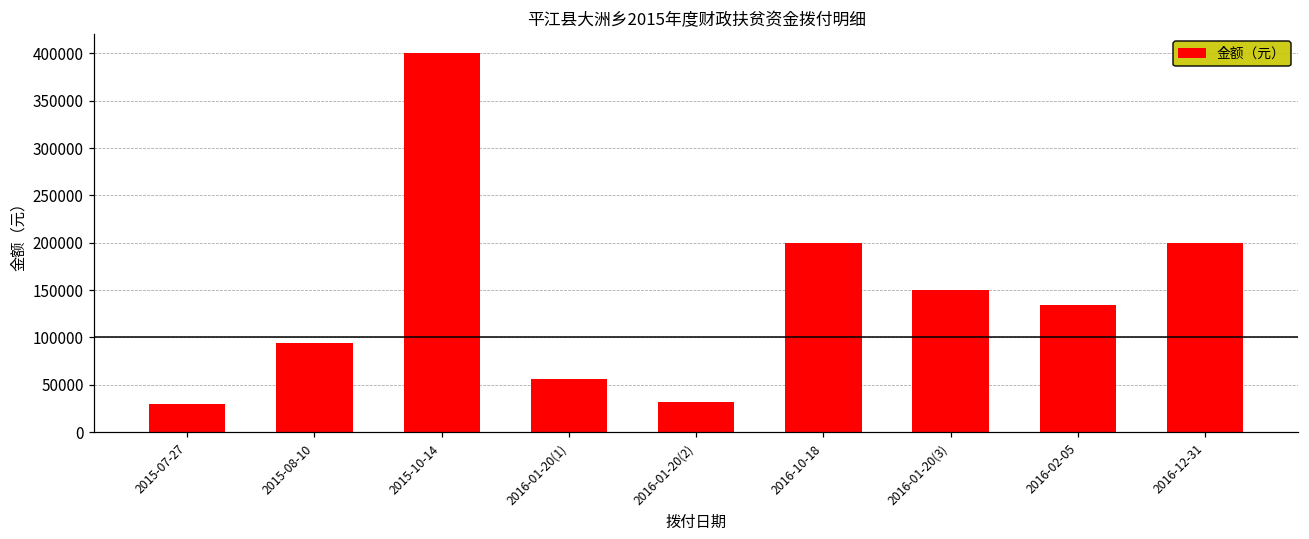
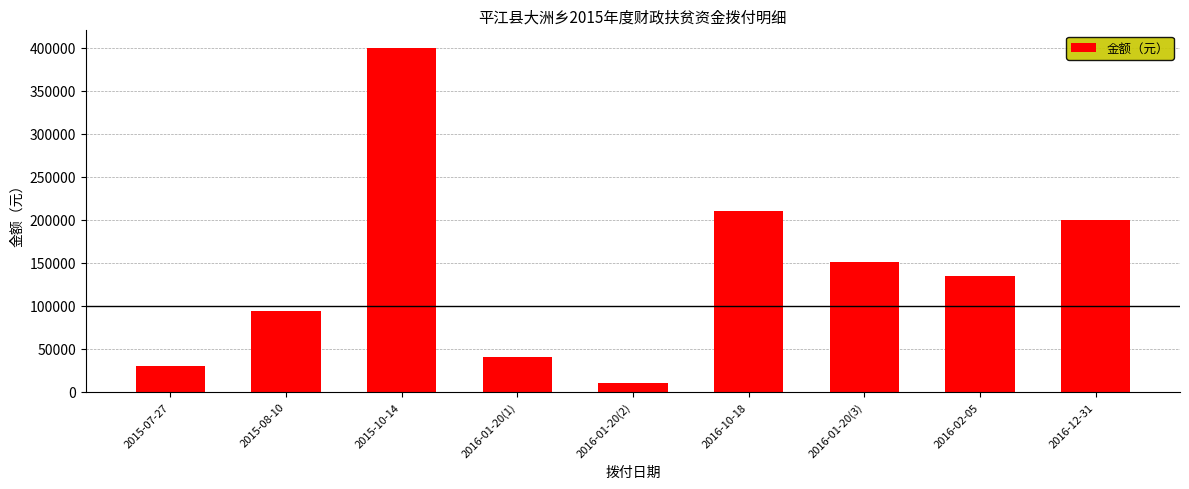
2016-01-20(1): 60000 -> 40000
2016-01-20(2): 30000 -> 10000
2016-10-18: 200000 -> 210000
